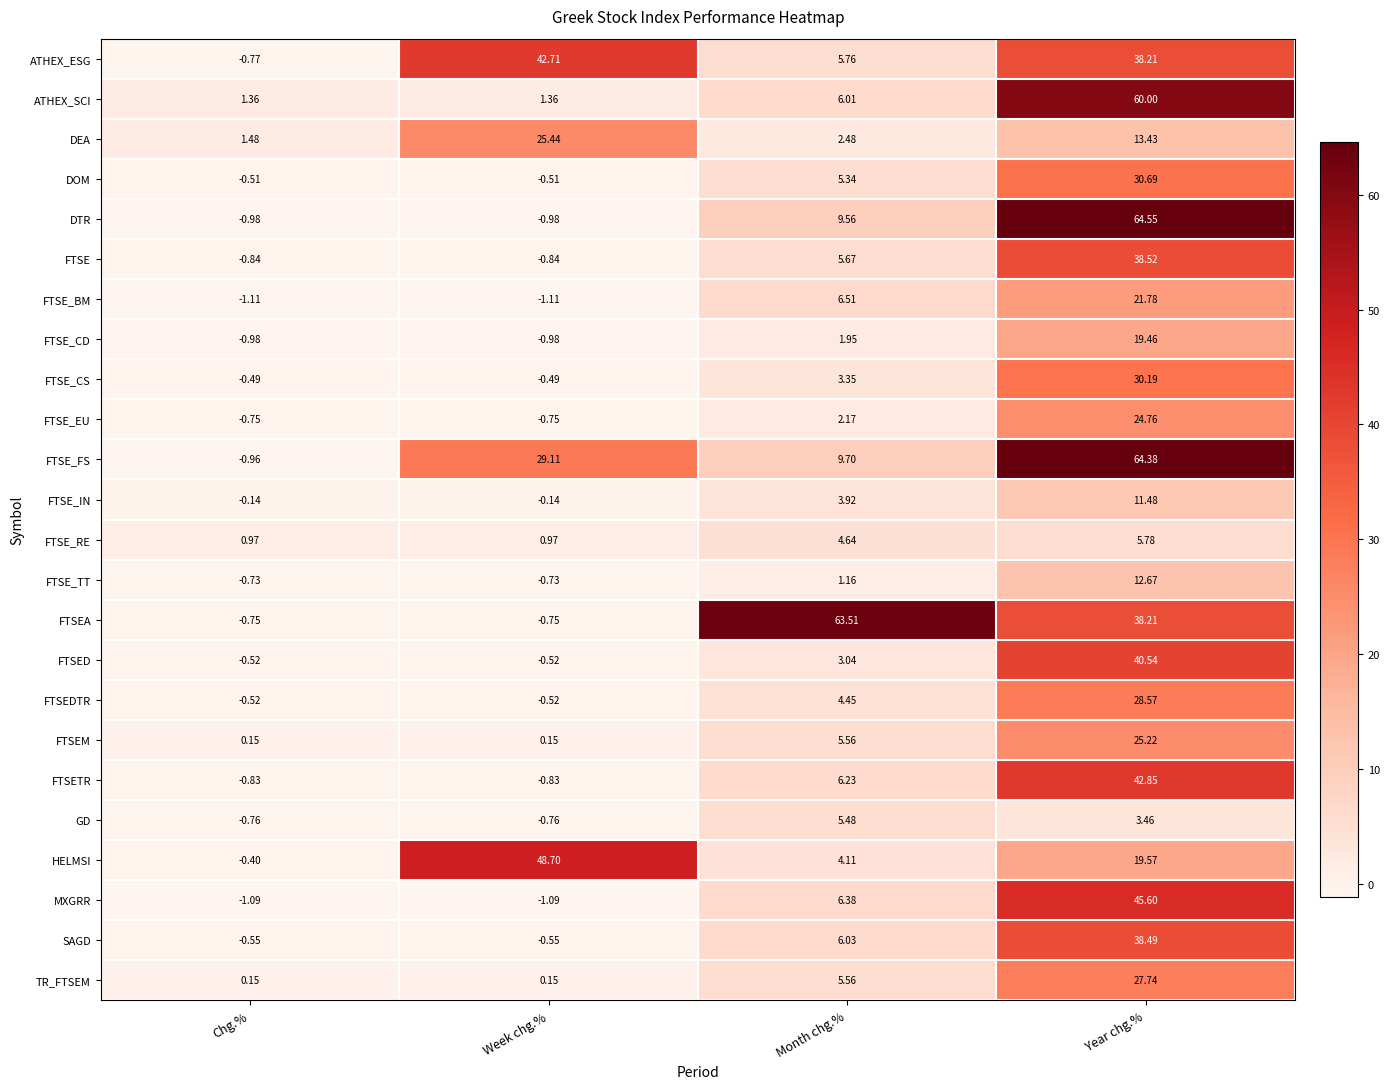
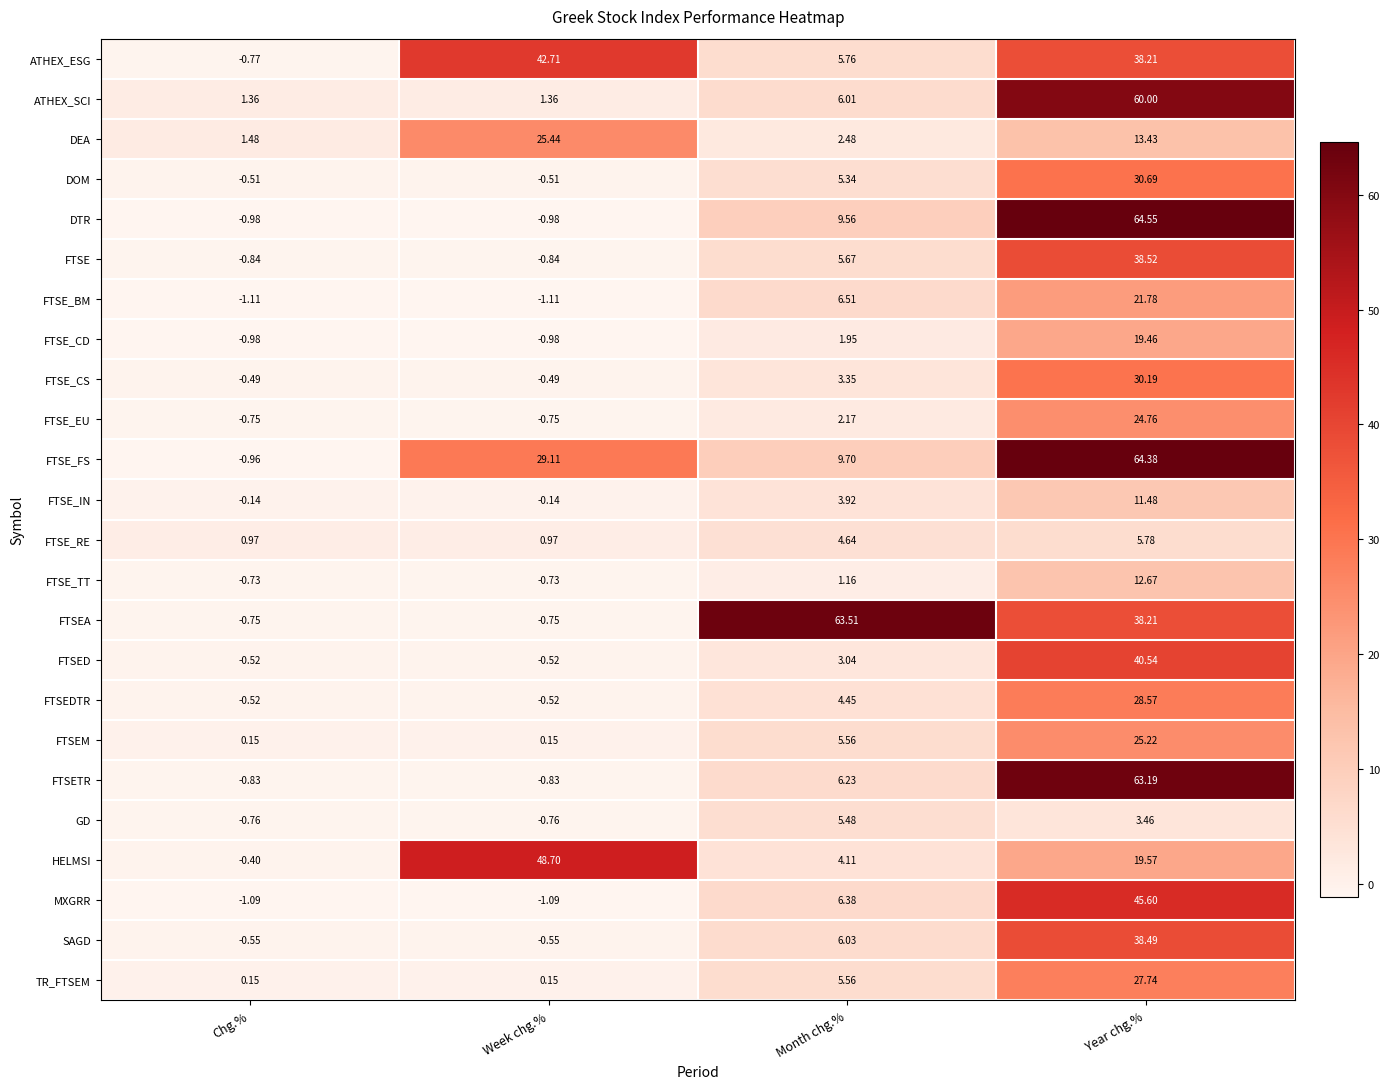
FTSETR, Year chg.%: 42.85 -> 63.19
